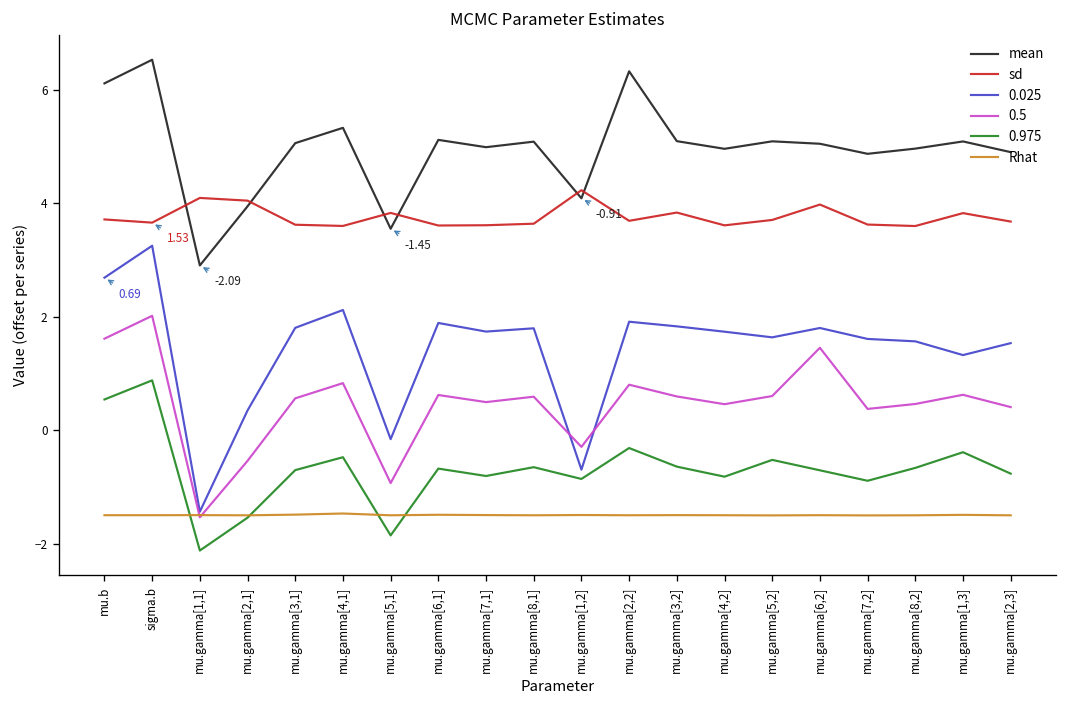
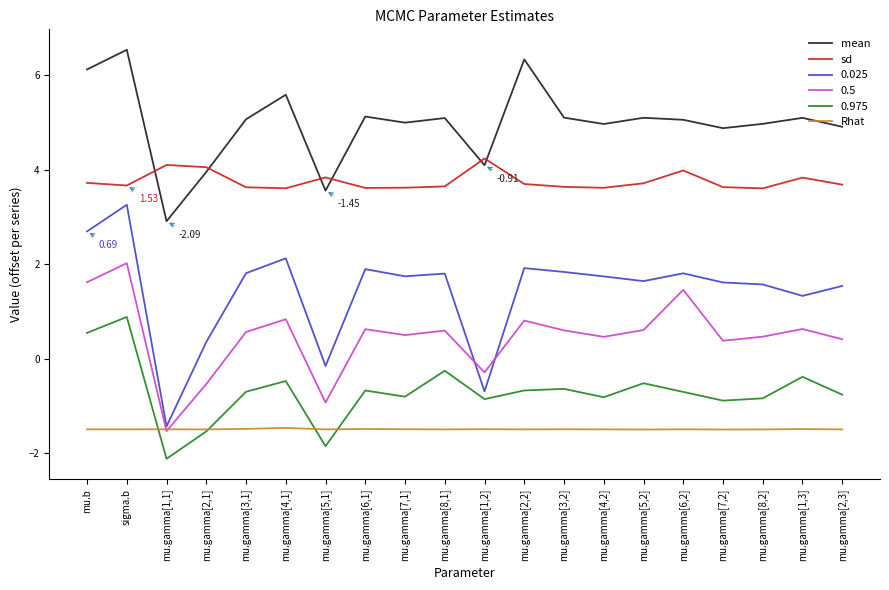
mean, mu.gamma[4,1]: 5.3 -> 5.6
0.975, mu.gamma[8,1]: -0.6 -> -0.3
0.975, mu.gamma[2,2]: -0.3 -> -0.7
sd, mu.gamma[3,2]: 3.8 -> 3.6
0.975, mu.gamma[8,2]: -0.7 -> -0.8
